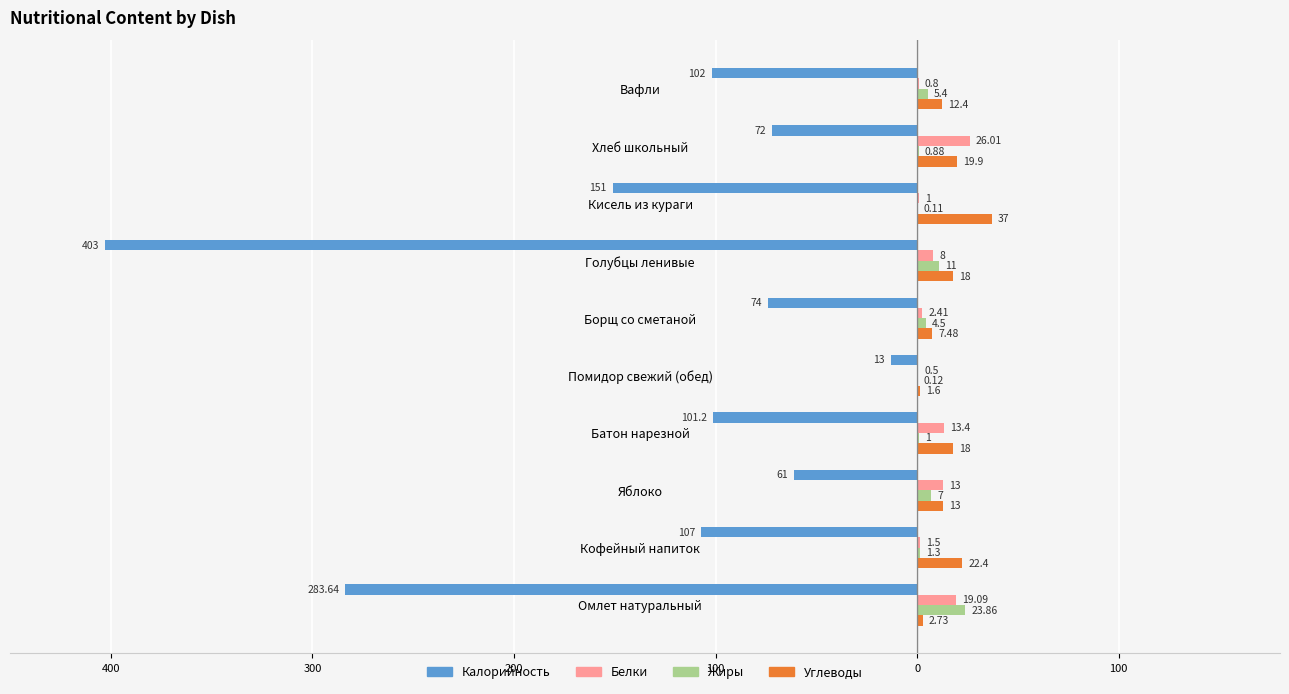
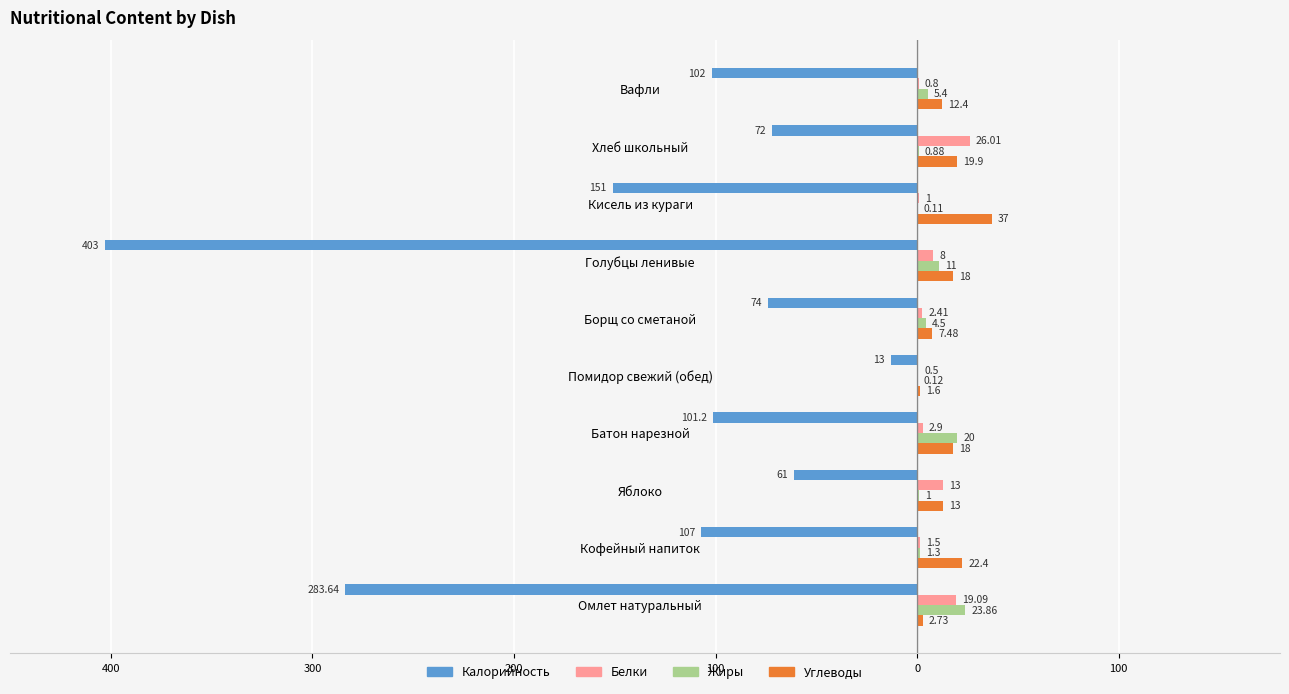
Белки, Батон нарезной: 13.4 -> 2.9
Жиры, Батон нарезной: 1 -> 20
Жиры, Яблоко: 7 -> 1
